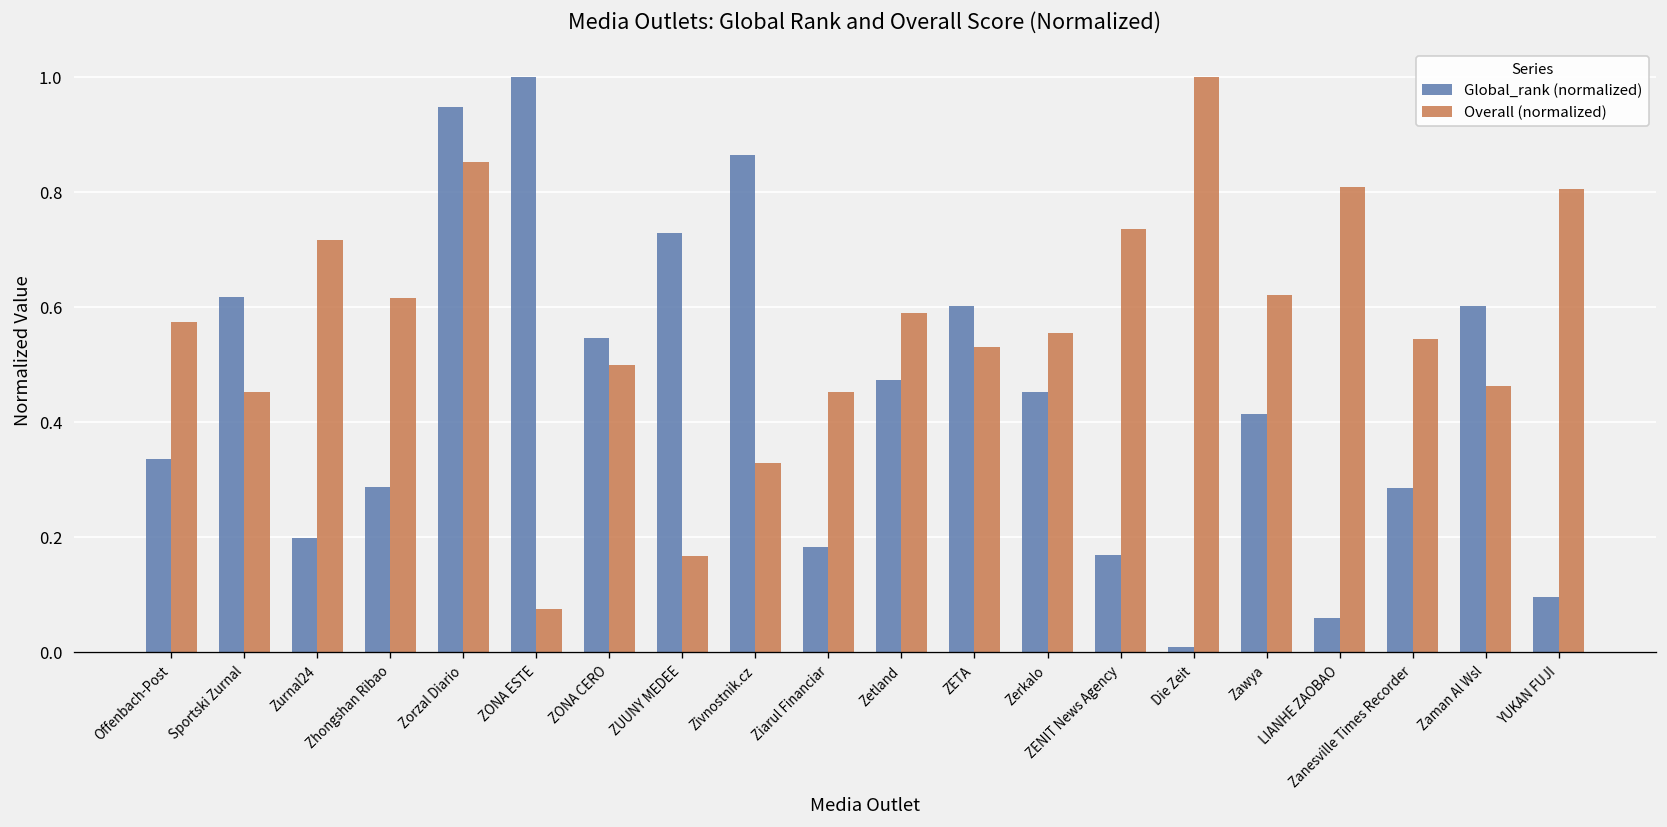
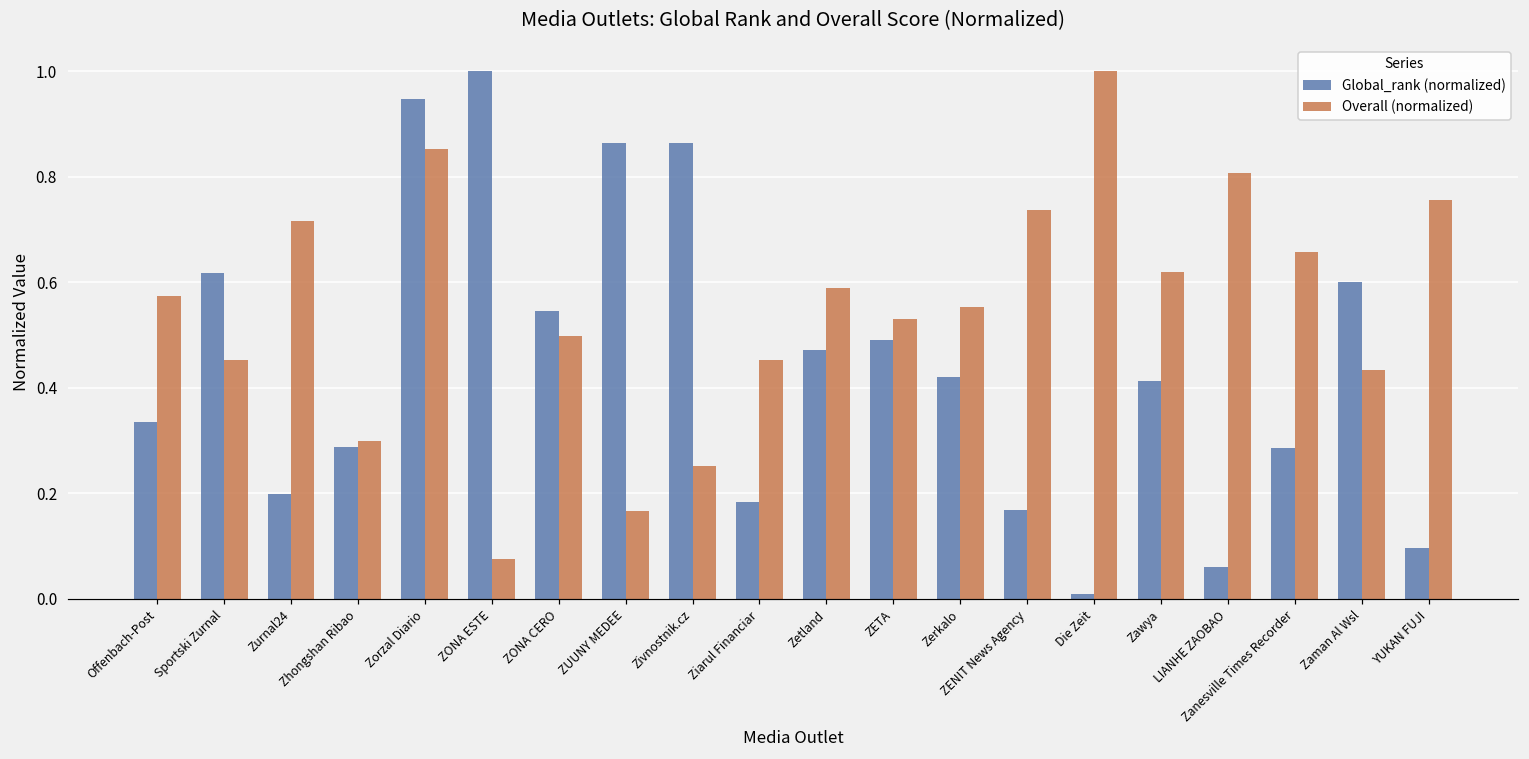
Overall (normalized), Zhongshan Ribao: 0.62 -> 0.30
Global_rank (normalized), ZUUNY MEDEE: 0.73 -> 0.86
Overall (normalized), Zivnostnik.cz: 0.33 -> 0.25
Global_rank (normalized), ZETA: 0.60 -> 0.49
Global_rank (normalized), Zerkalo: 0.45 -> 0.42
Overall (normalized), Zanesville Times Recorder: 0.54 -> 0.66
Overall (normalized), Zaman Al Wsl: 0.46 -> 0.43
Overall (normalized), YUKAN FUJI: 0.80 -> 0.76
